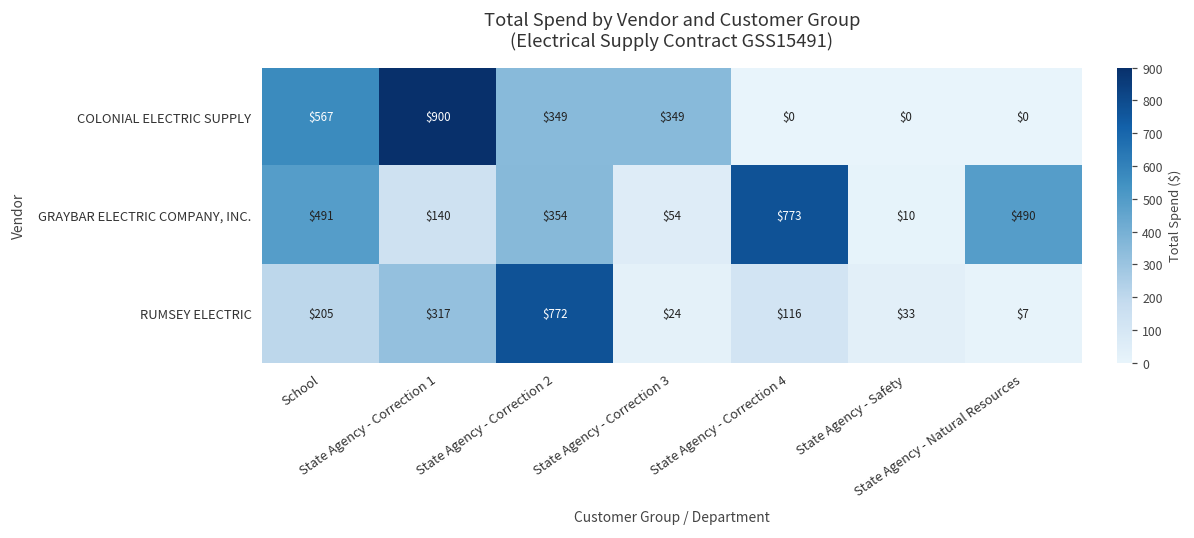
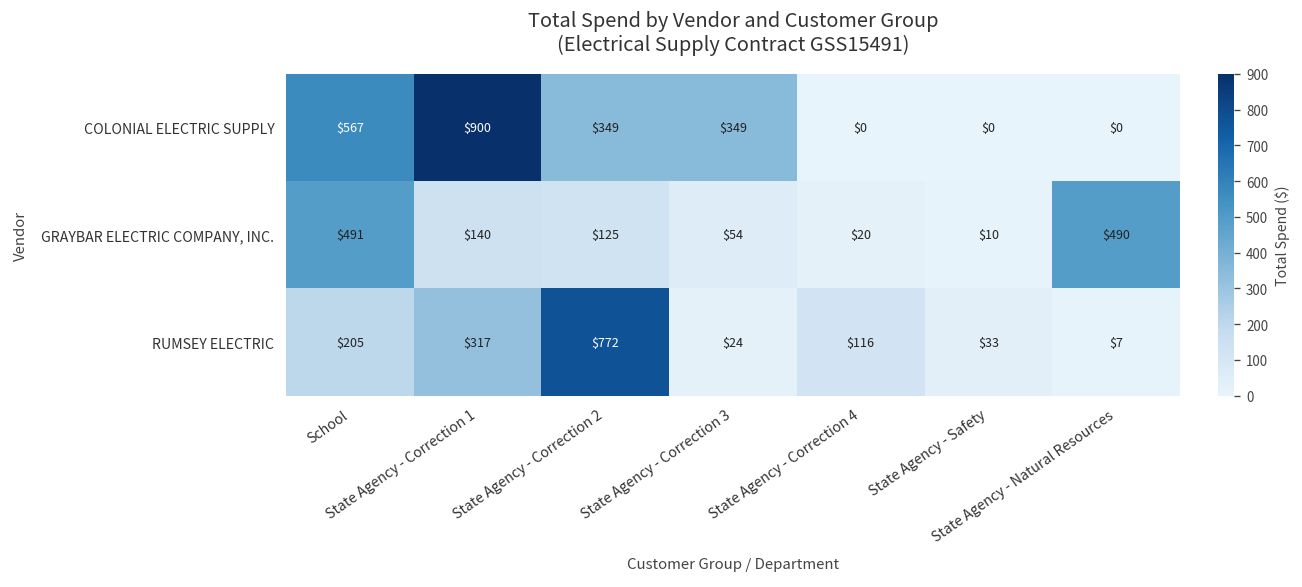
GRAYBAR ELECTRIC COMPANY, INC., State Agency - Correction 2: $354 -> $125
GRAYBAR ELECTRIC COMPANY, INC., State Agency - Correction 4: $773 -> $20
